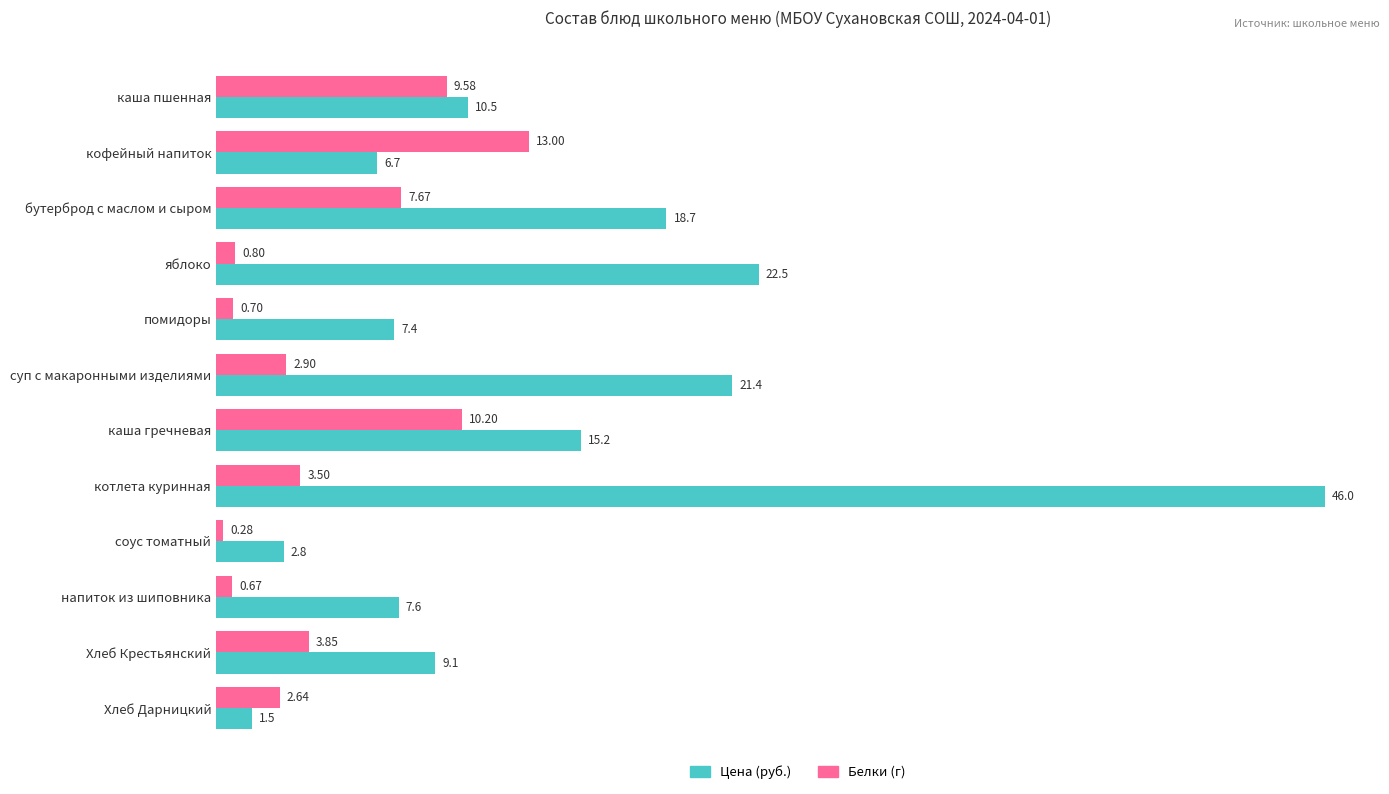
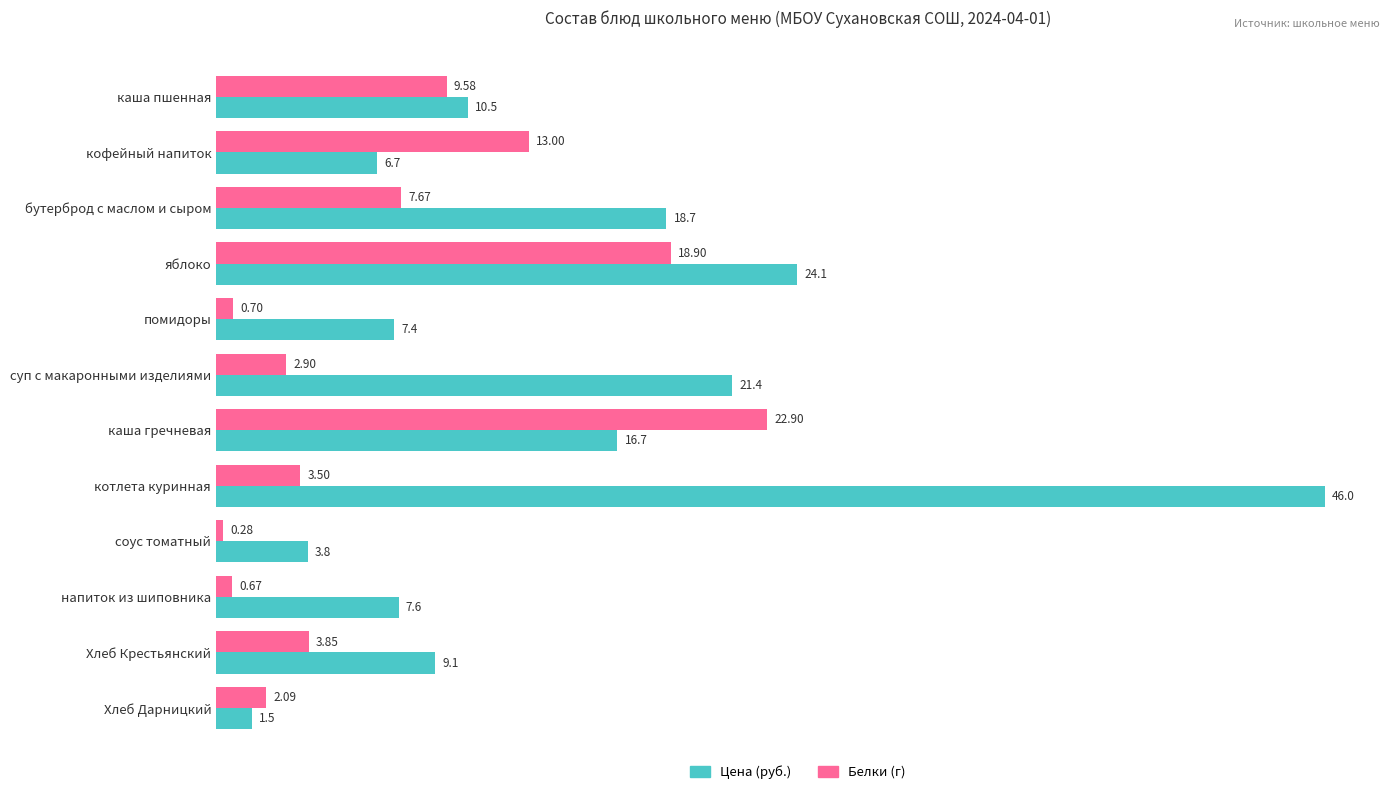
Белки (г), яблоко: 0.80 -> 18.90
Цена (руб.), яблоко: 22.5 -> 24.1
Белки (г), каша гречневая: 10.20 -> 22.90
Цена (руб.), каша гречневая: 15.2 -> 16.7
Цена (руб.), соус томатный: 2.8 -> 3.8
Белки (г), Хлеб Дарницкий: 2.64 -> 2.09
